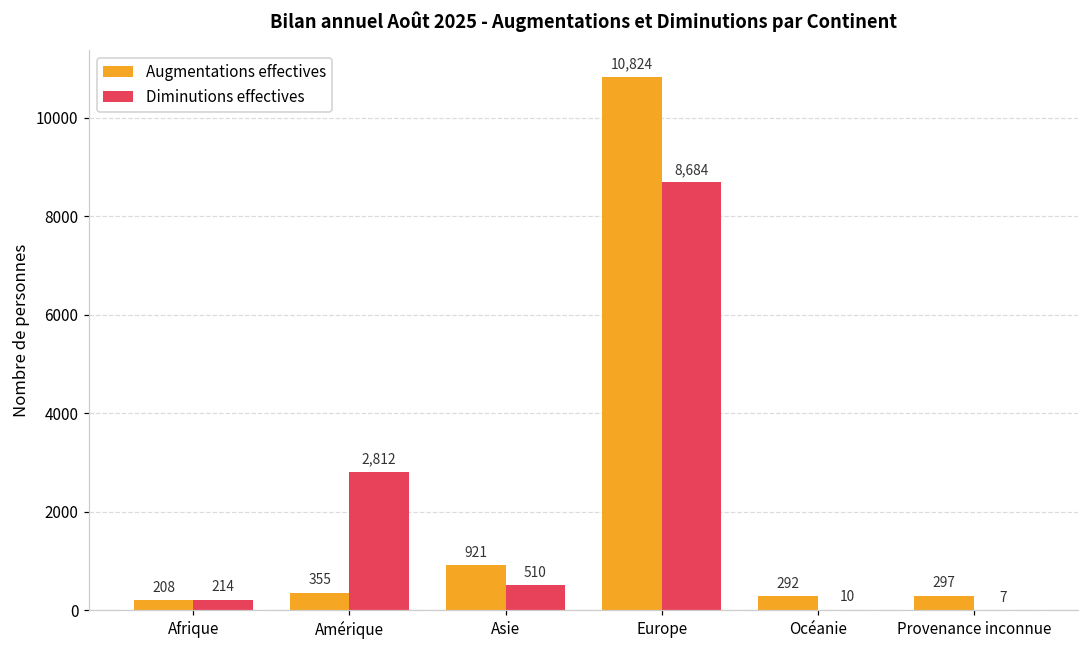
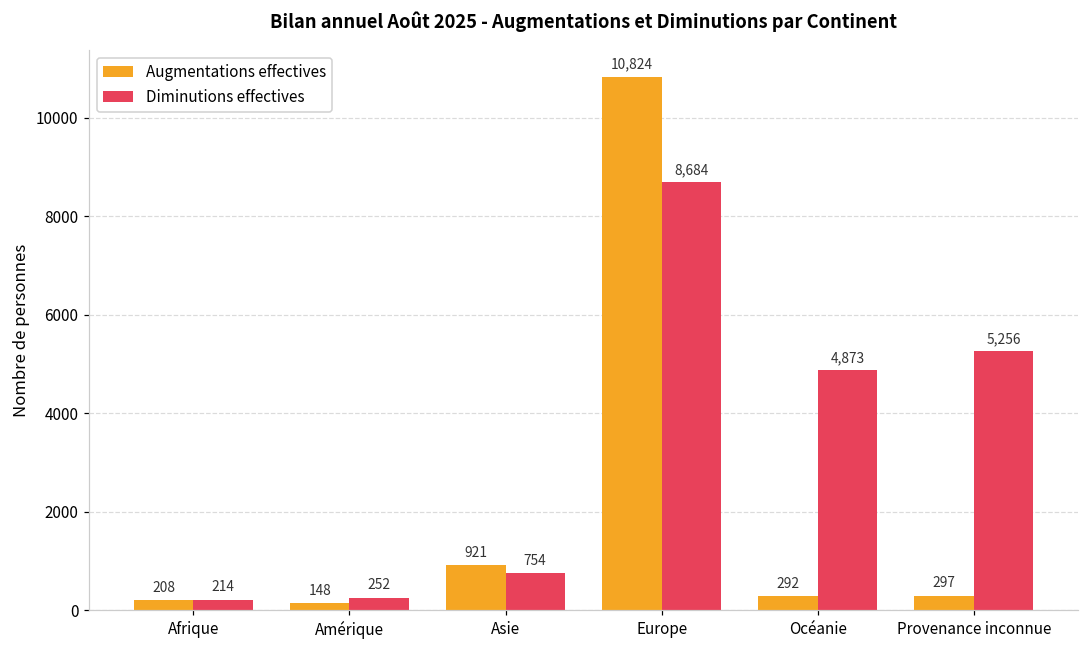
Augmentations effectives, Amérique: 355 -> 148
Diminutions effectives, Amérique: 2,812 -> 252
Diminutions effectives, Asie: 510 -> 754
Diminutions effectives, Océanie: 10 -> 4,873
Diminutions effectives, Provenance inconnue: 7 -> 5,256
